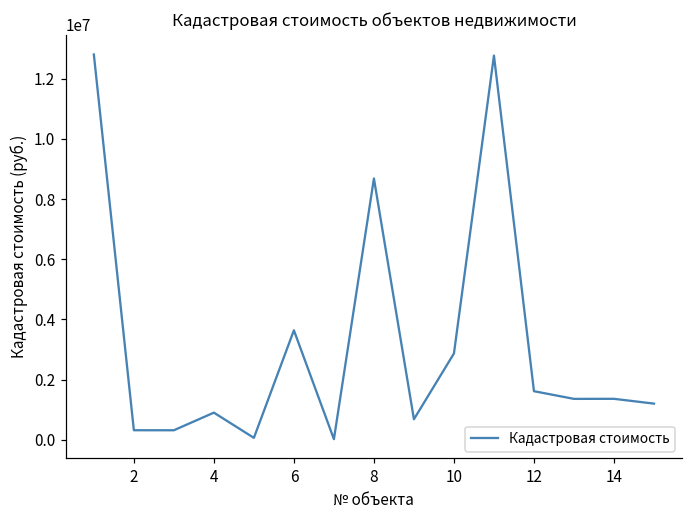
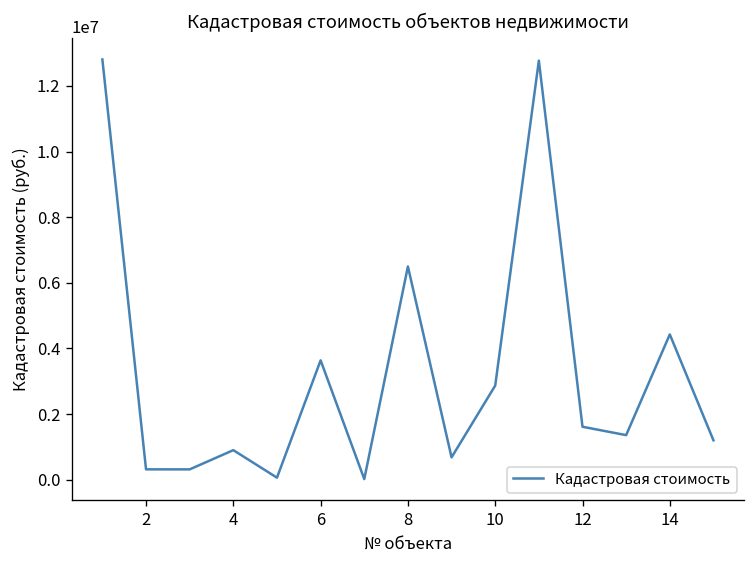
8: 8700000 -> 6500000
14: 1400000 -> 4400000
